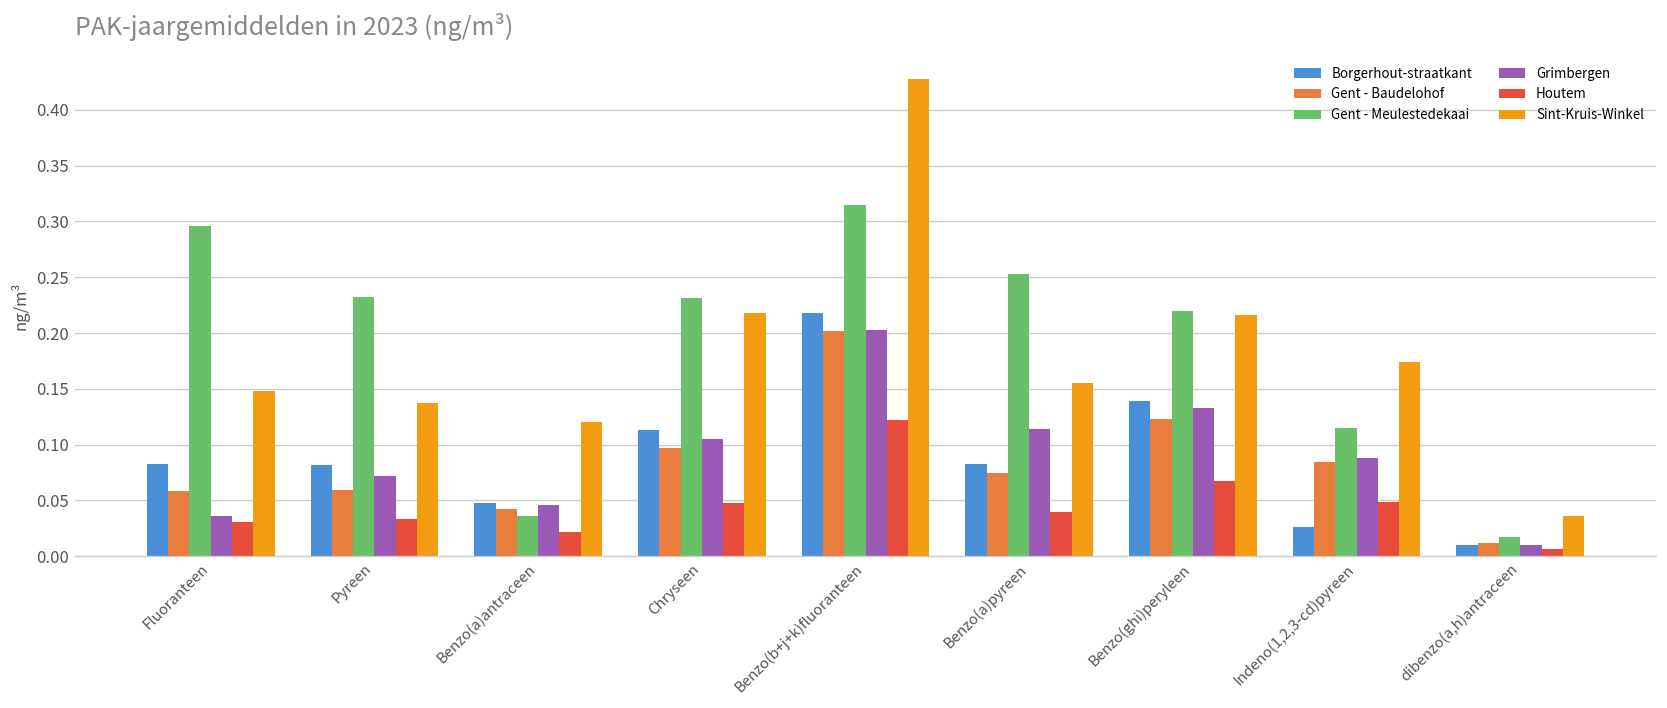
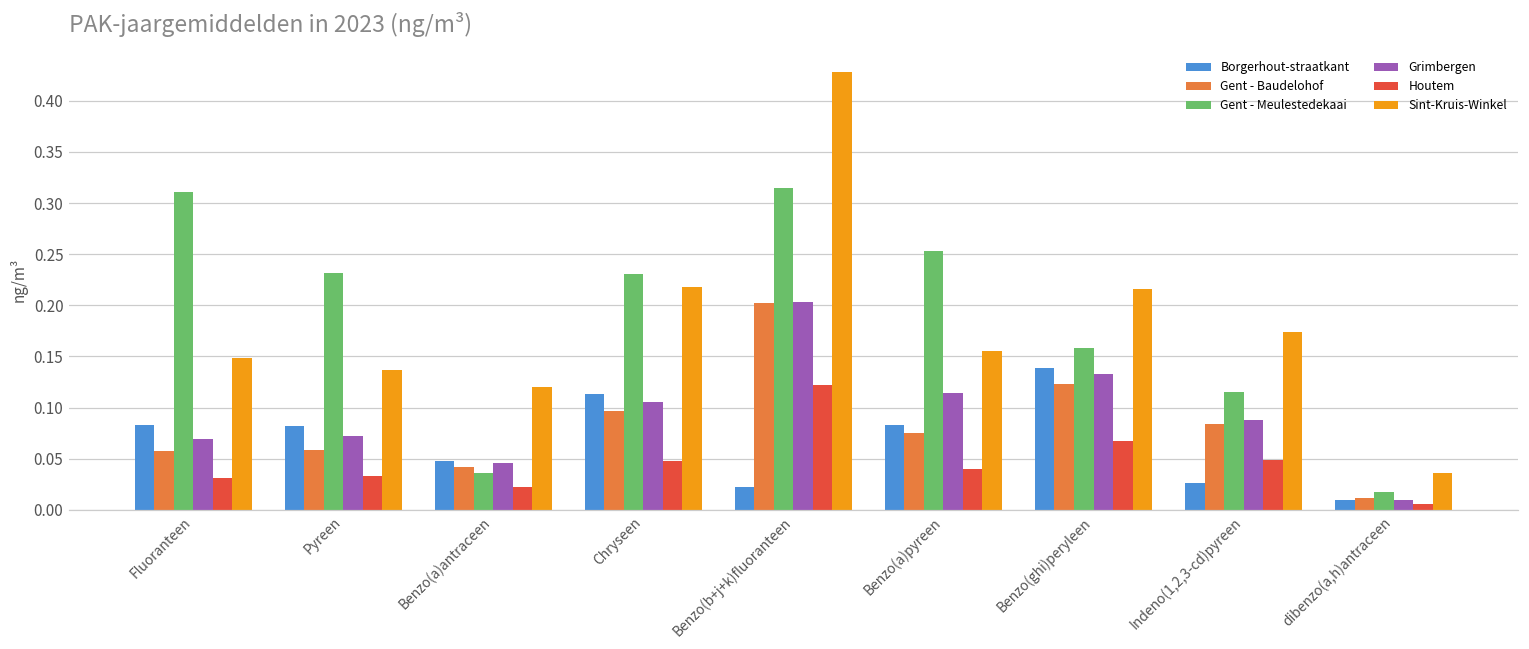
Gent - Meulestedekaai, Fluoranteen: 0.30 -> 0.31
Grimbergen, Fluoranteen: 0.04 -> 0.07
Borgerhout-straatkant, Benzo(b+j+k)fluoranteen: 0.22 -> 0.02
Gent - Meulestedekaai, Benzo(ghi)peryleen: 0.22 -> 0.16
